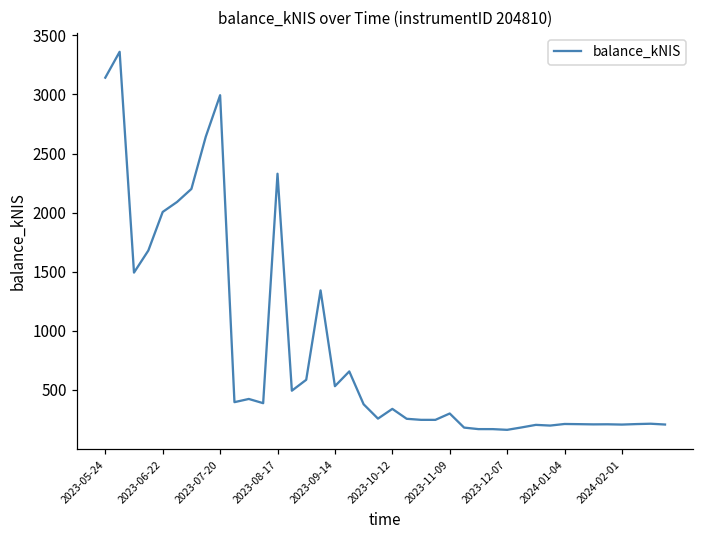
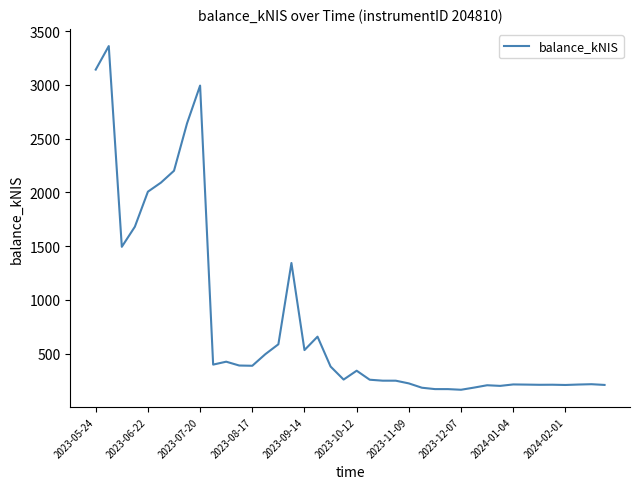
2023-08-17: 2330 -> 390
2023-11-09: 300 -> 220
